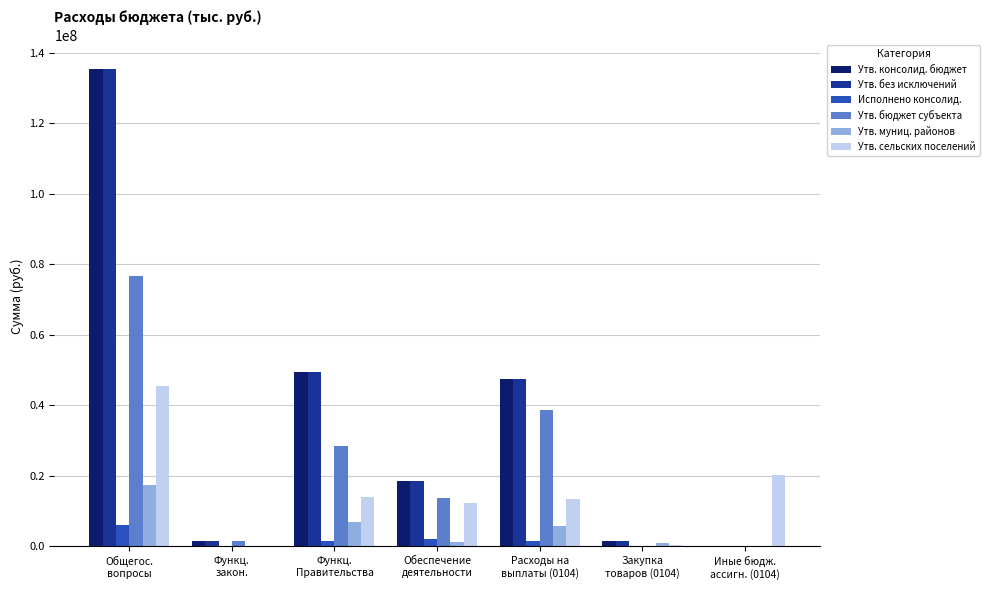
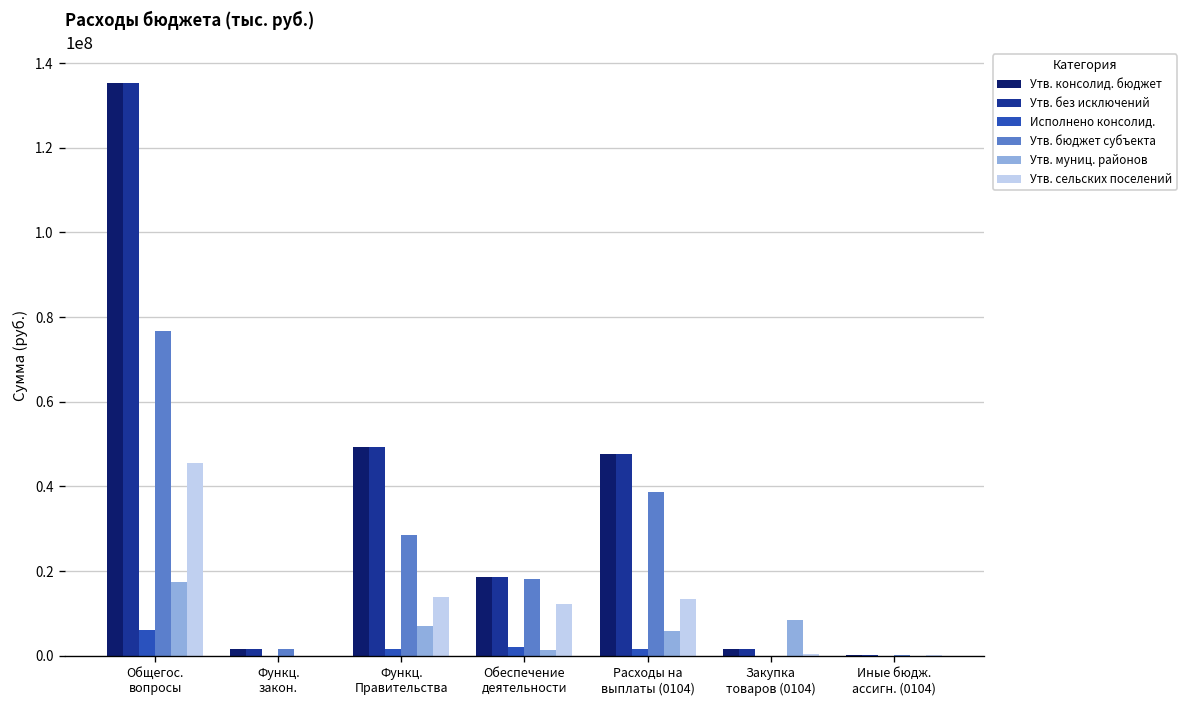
Утв. бюджет субъекта, Обеспечение деятельности: 14000000 -> 18000000
Утв. муниц. районов, Закупка товаров (0104): 1000000 -> 8000000
Утв. сельских поселений, Иные бюдж. ассигн. (0104): 20000000 -> 0
